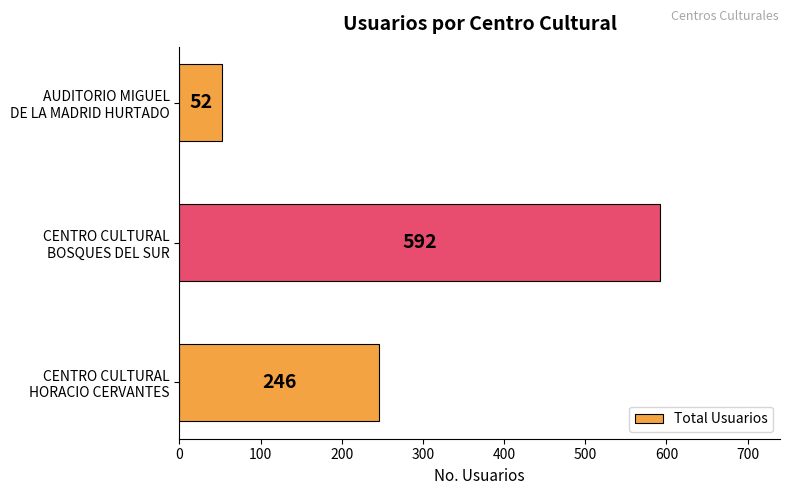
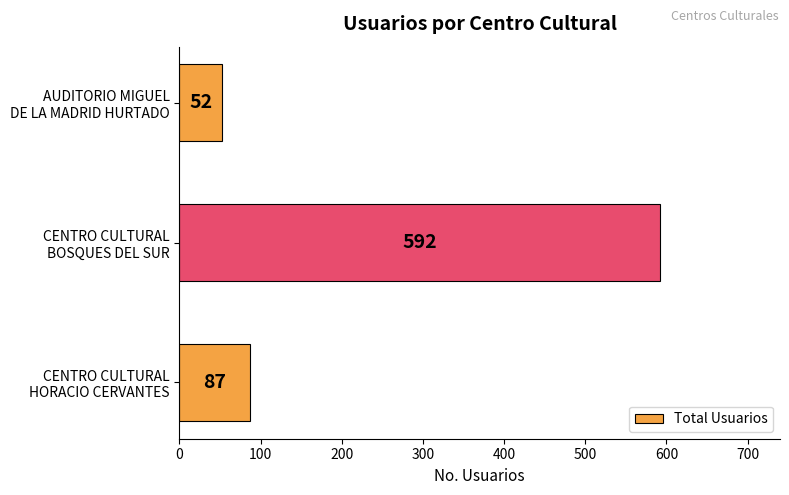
CENTRO CULTURAL HORACIO CERVANTES: 246 -> 87
